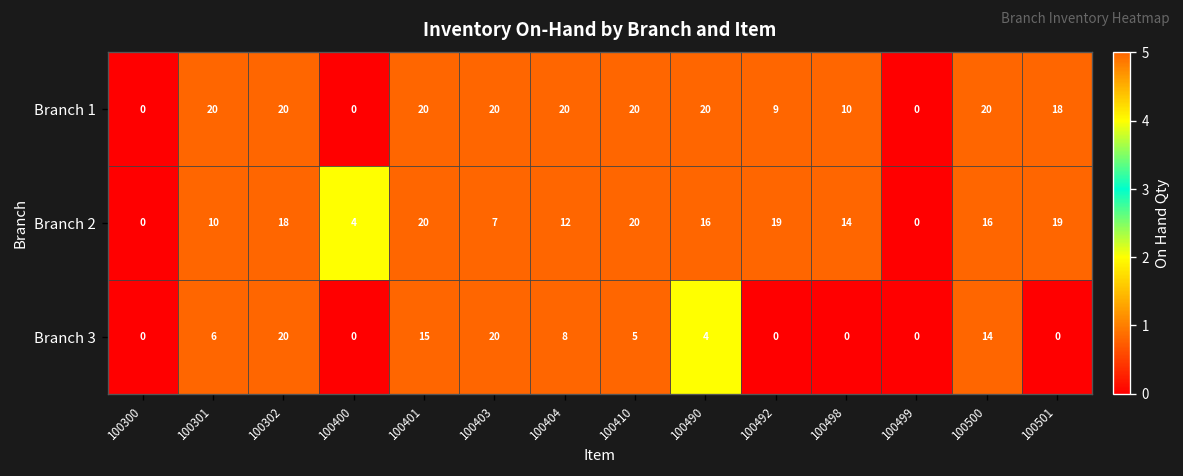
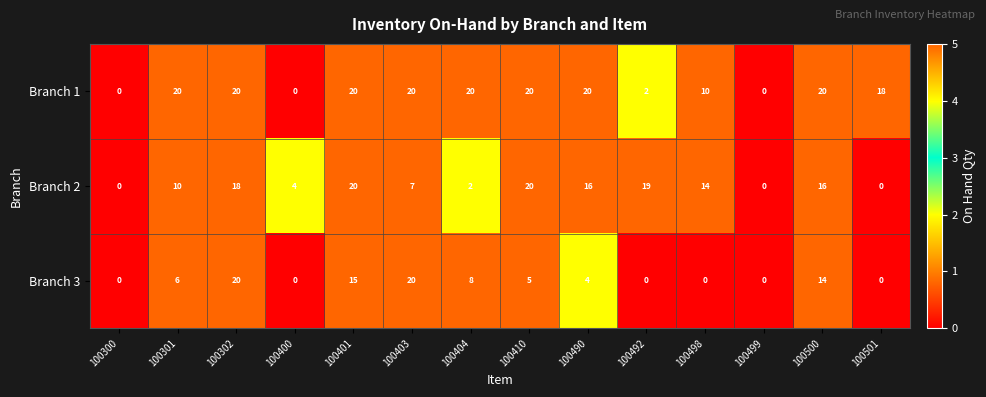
Branch 1, 100492: 9 -> 2
Branch 2, 100404: 12 -> 2
Branch 2, 100501: 19 -> 0
